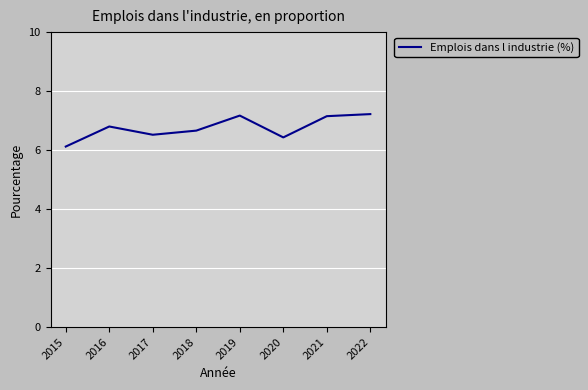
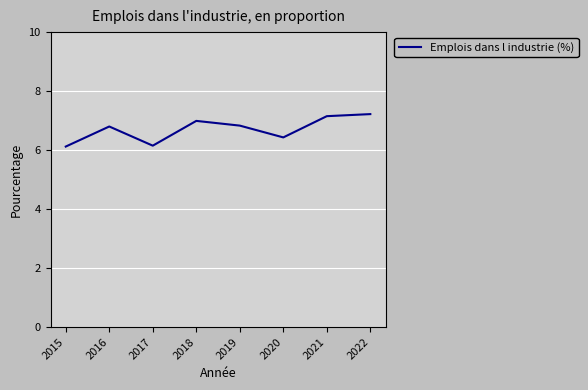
2017: 6.5 -> 6.2
2018: 6.7 -> 7.0
2019: 7.2 -> 6.8
